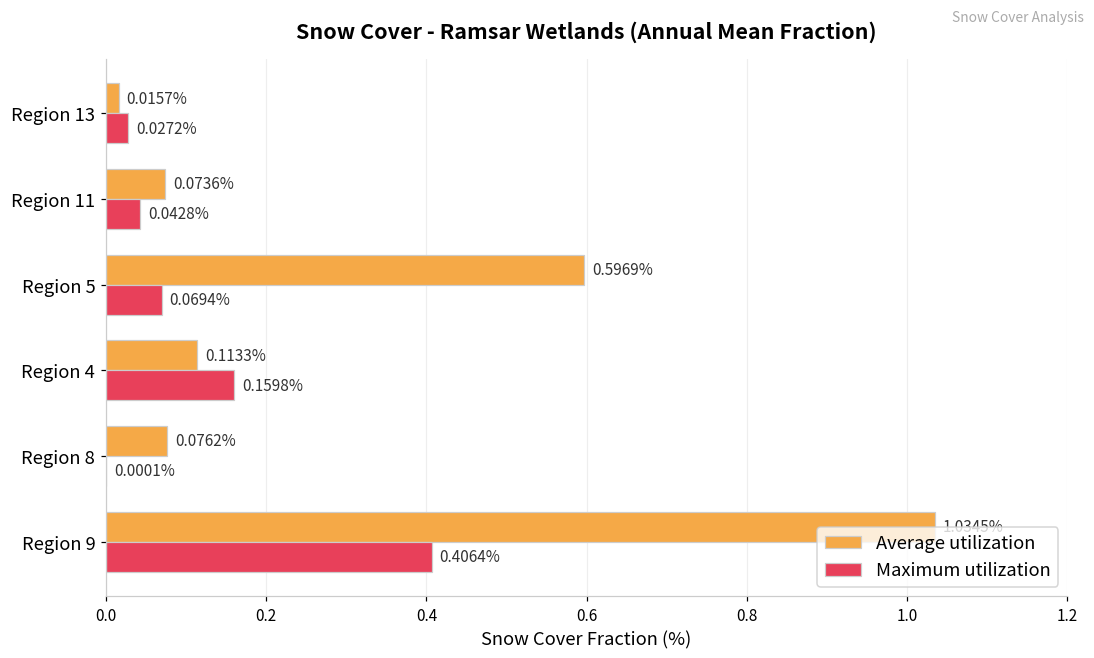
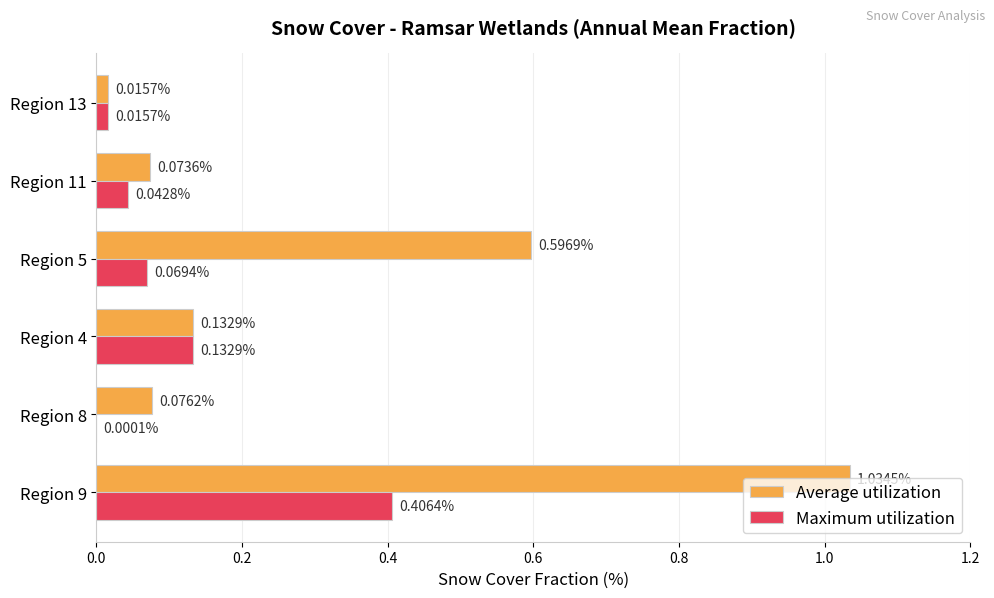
Maximum utilization, Region 13: 0.0272% -> 0.0157%
Average utilization, Region 4: 0.1133% -> 0.1329%
Maximum utilization, Region 4: 0.1598% -> 0.1329%
